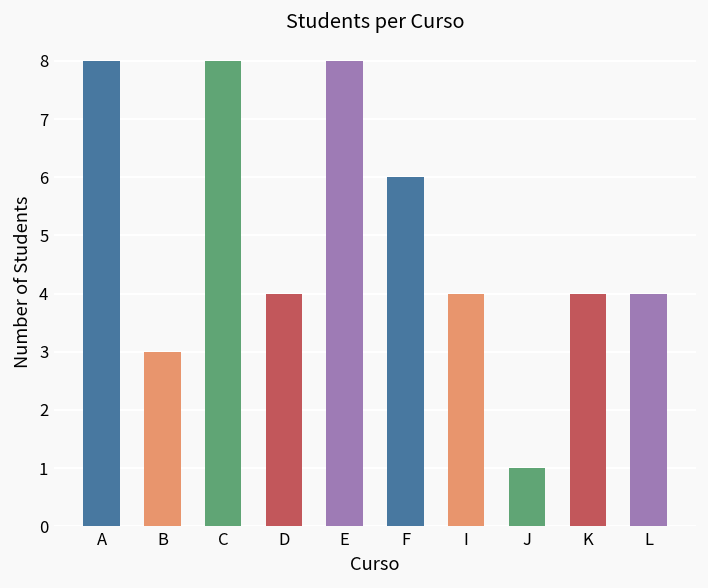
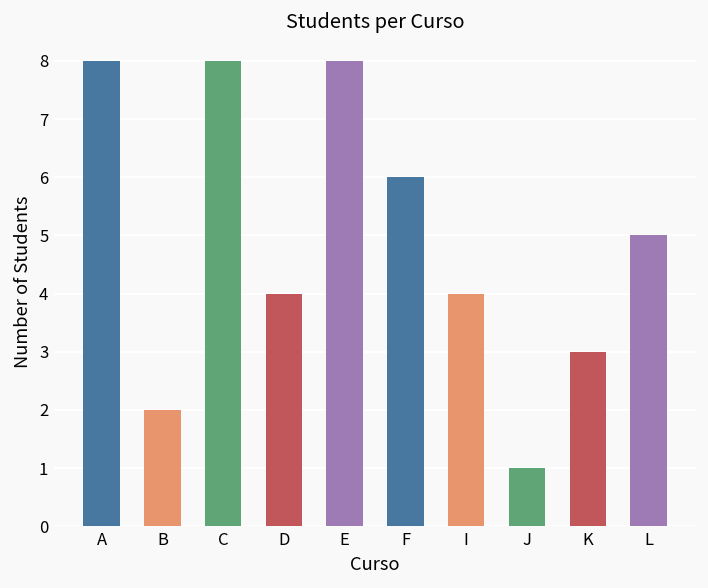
B: 3 -> 2
K: 4 -> 3
L: 4 -> 5
